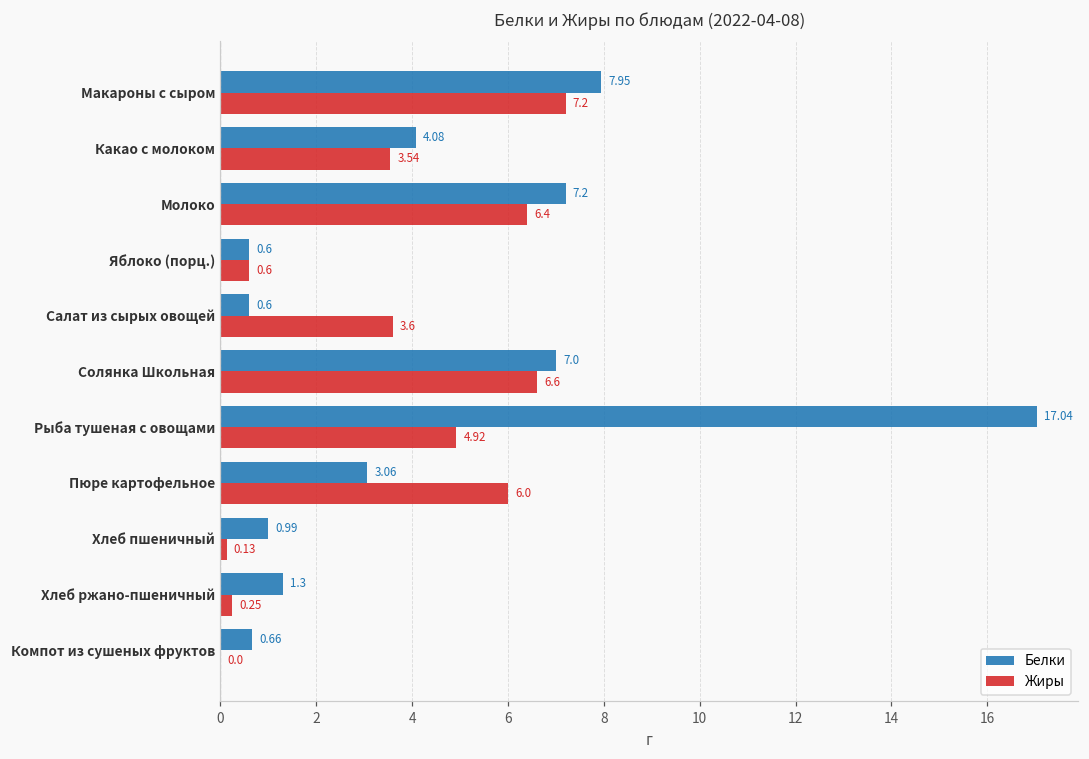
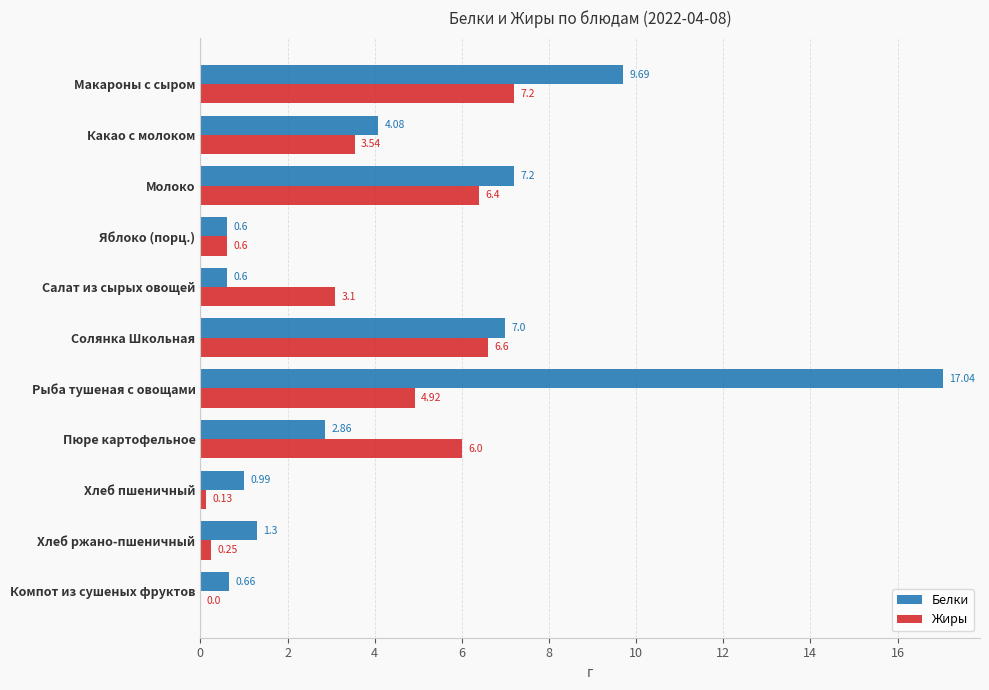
Белки, Макароны с сыром: 7.95 -> 9.69
Жиры, Салат из сырых овощей: 3.6 -> 3.1
Белки, Пюре картофельное: 3.06 -> 2.86
